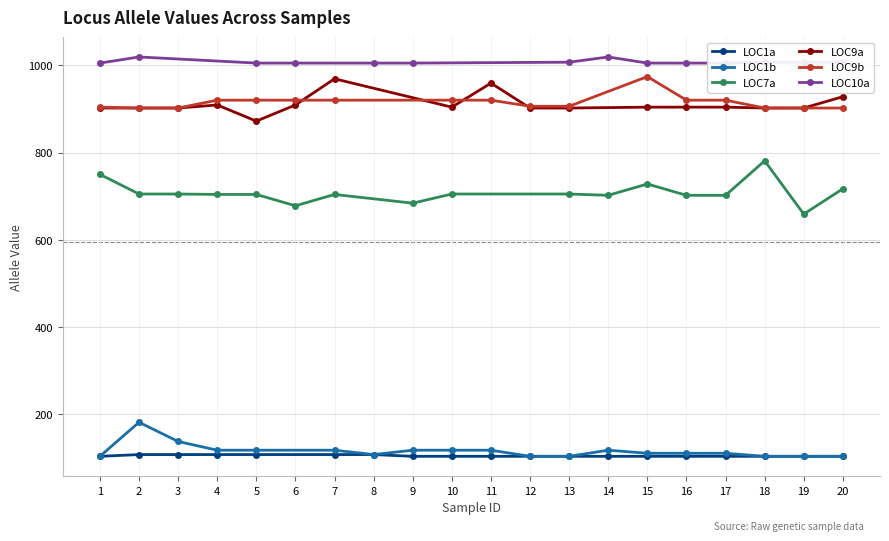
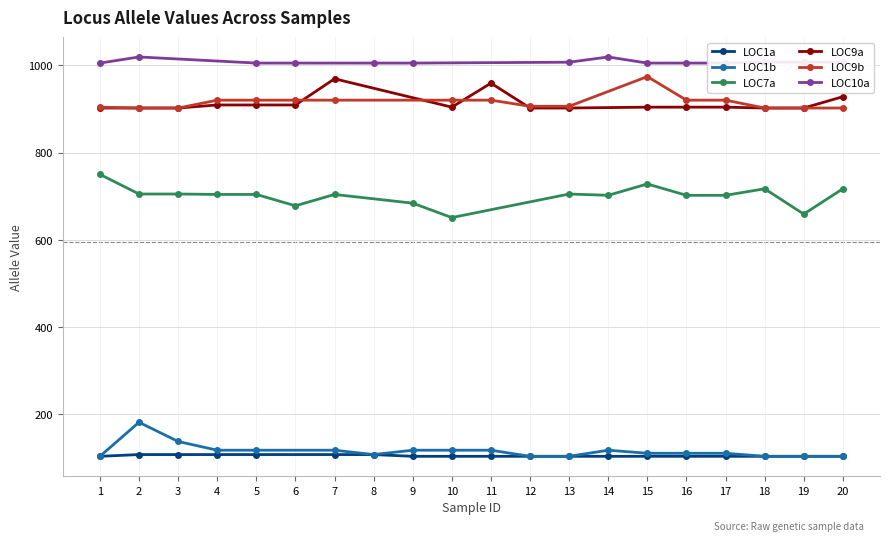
LOC9a, 5: 870 -> 910
LOC7a, 10: 710 -> 650
LOC7a, 18: 780 -> 720
